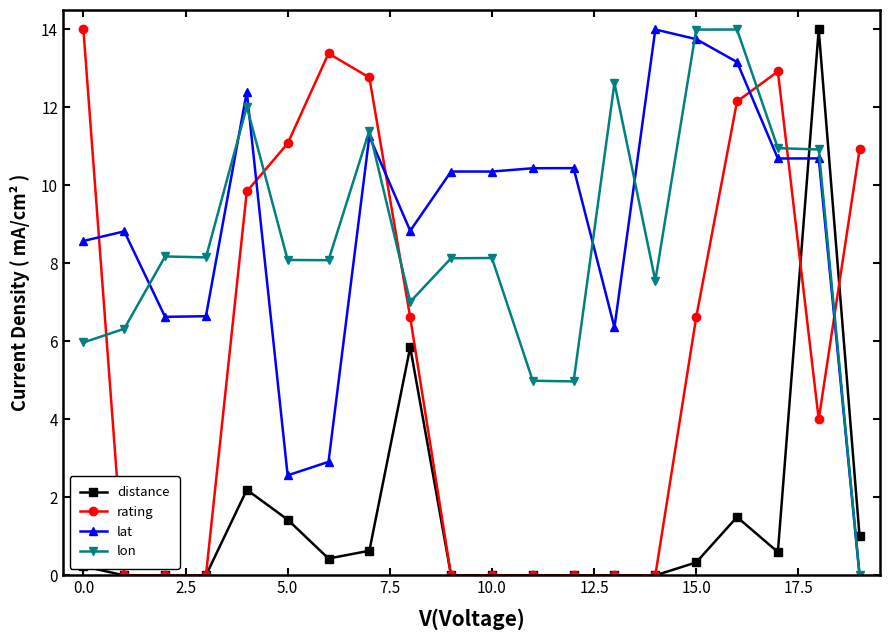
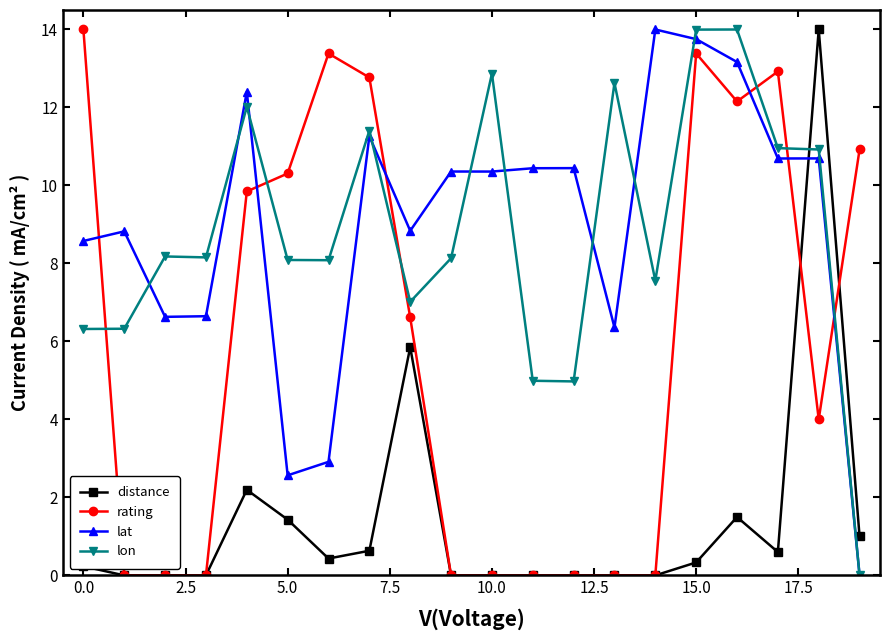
lon, 0.0: 6.0 -> 6.3
rating, 5.0: 11.1 -> 10.3
lon, 10.0: 8.1 -> 12.9
rating, 15.0: 6.6 -> 13.4
